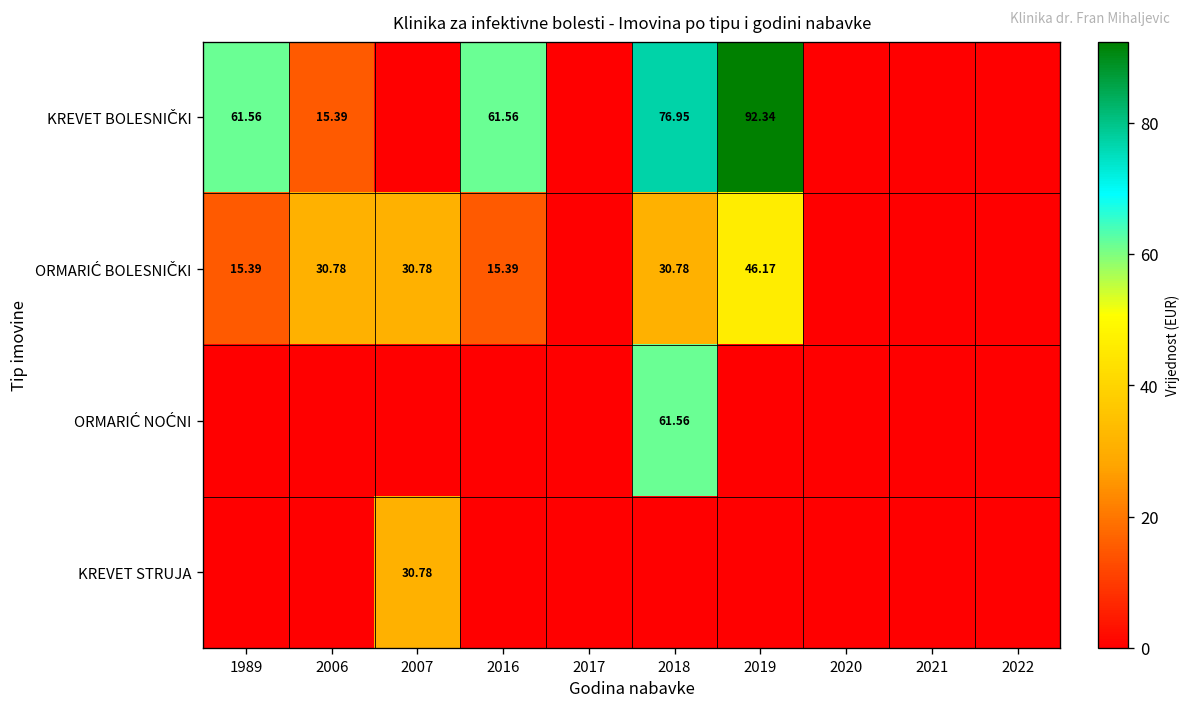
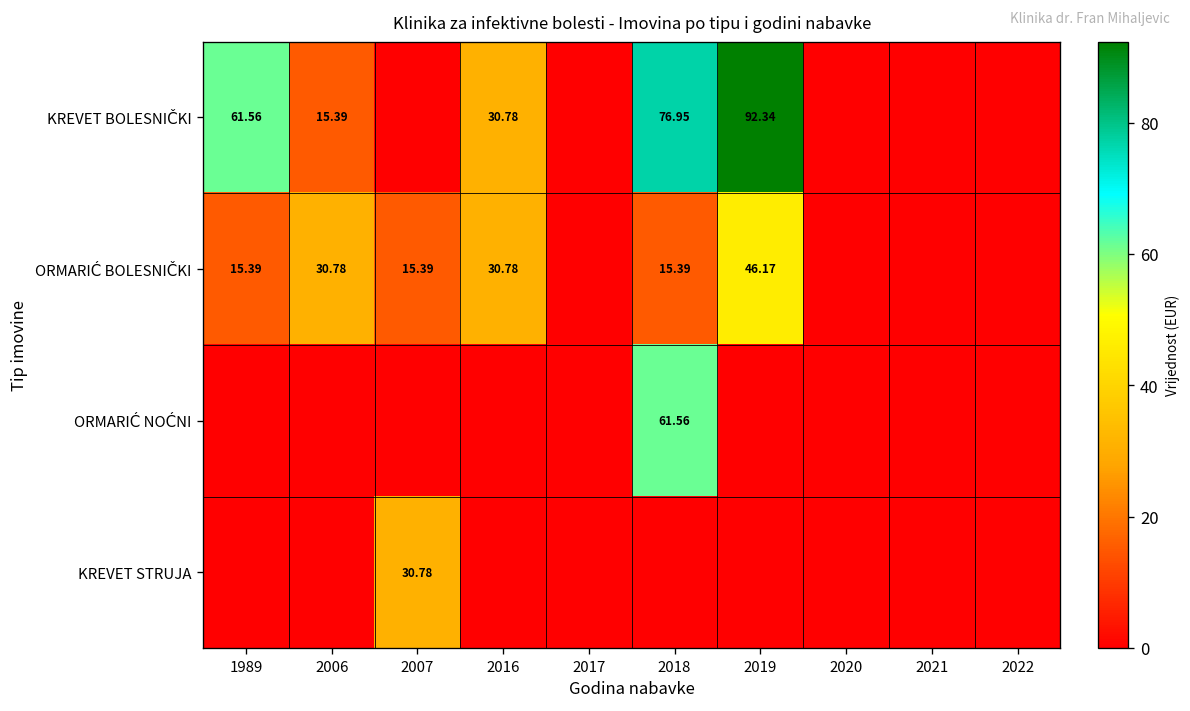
KREVET BOLESNIČKI, 2016: 61.56 -> 30.78
ORMARIĆ BOLESNIČKI, 2007: 30.78 -> 15.39
ORMARIĆ BOLESNIČKI, 2016: 15.39 -> 30.78
ORMARIĆ BOLESNIČKI, 2018: 30.78 -> 15.39
